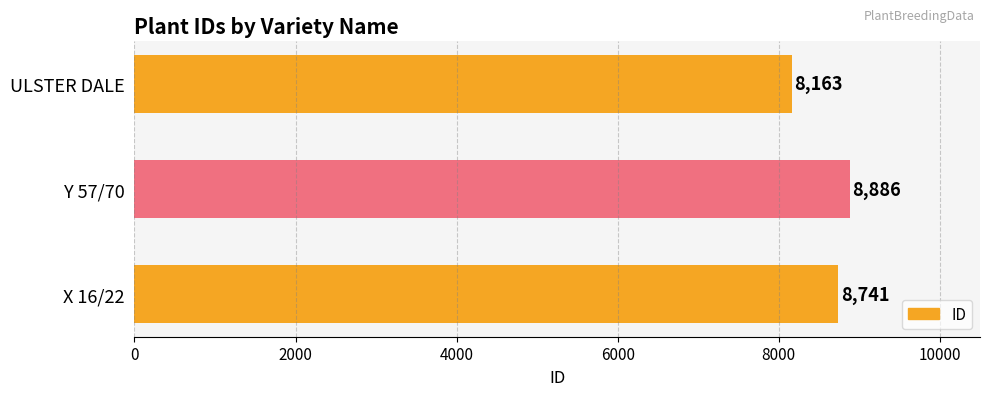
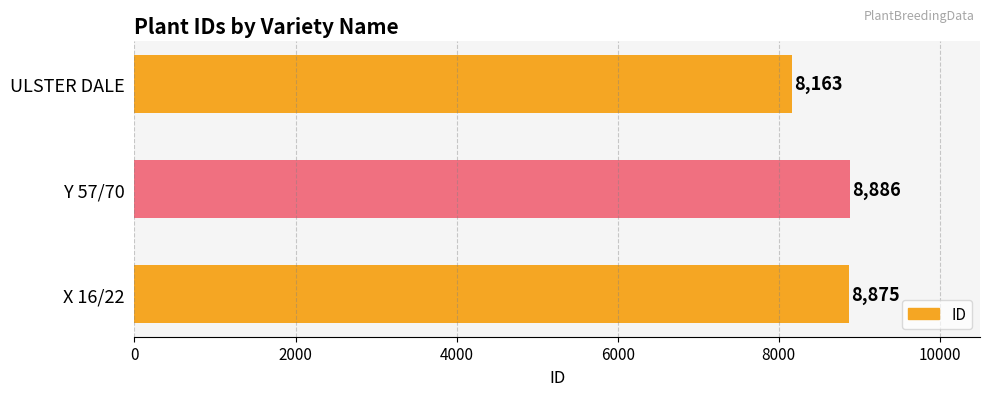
X 16/22: 8,741 -> 8,875
